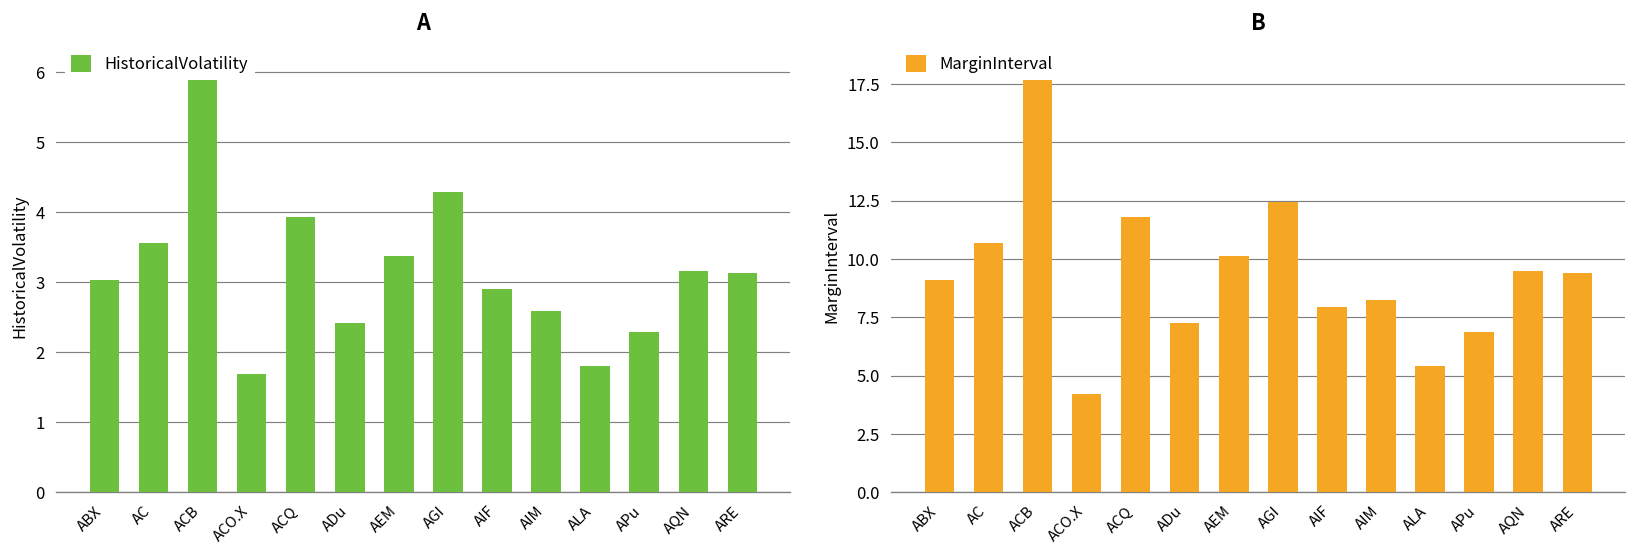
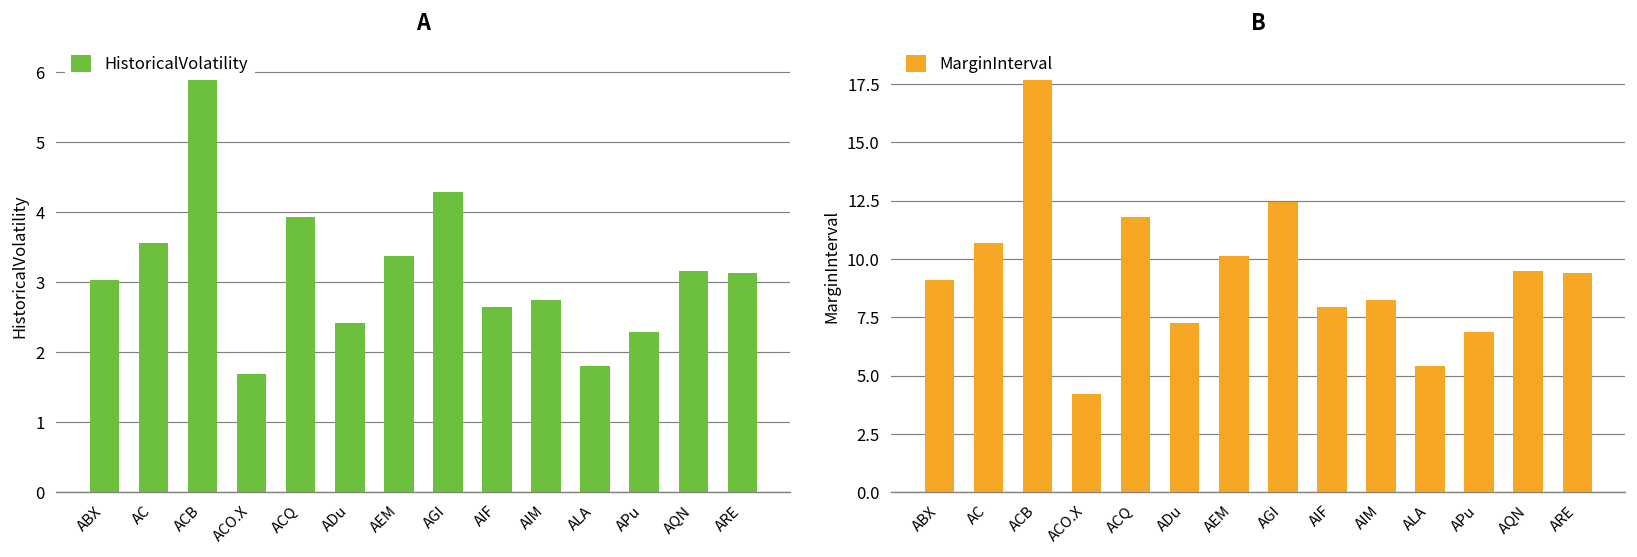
A, AIF: 2.9 -> 2.6
A, AIM: 2.6 -> 2.8
